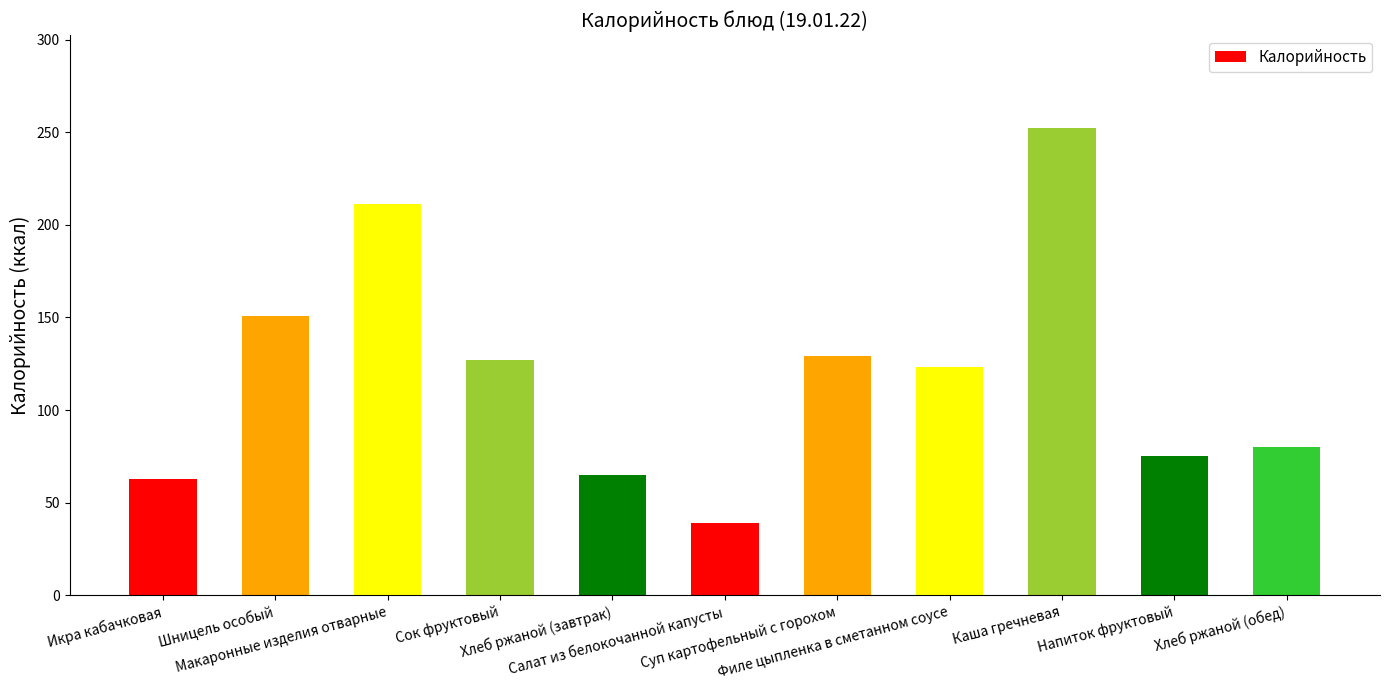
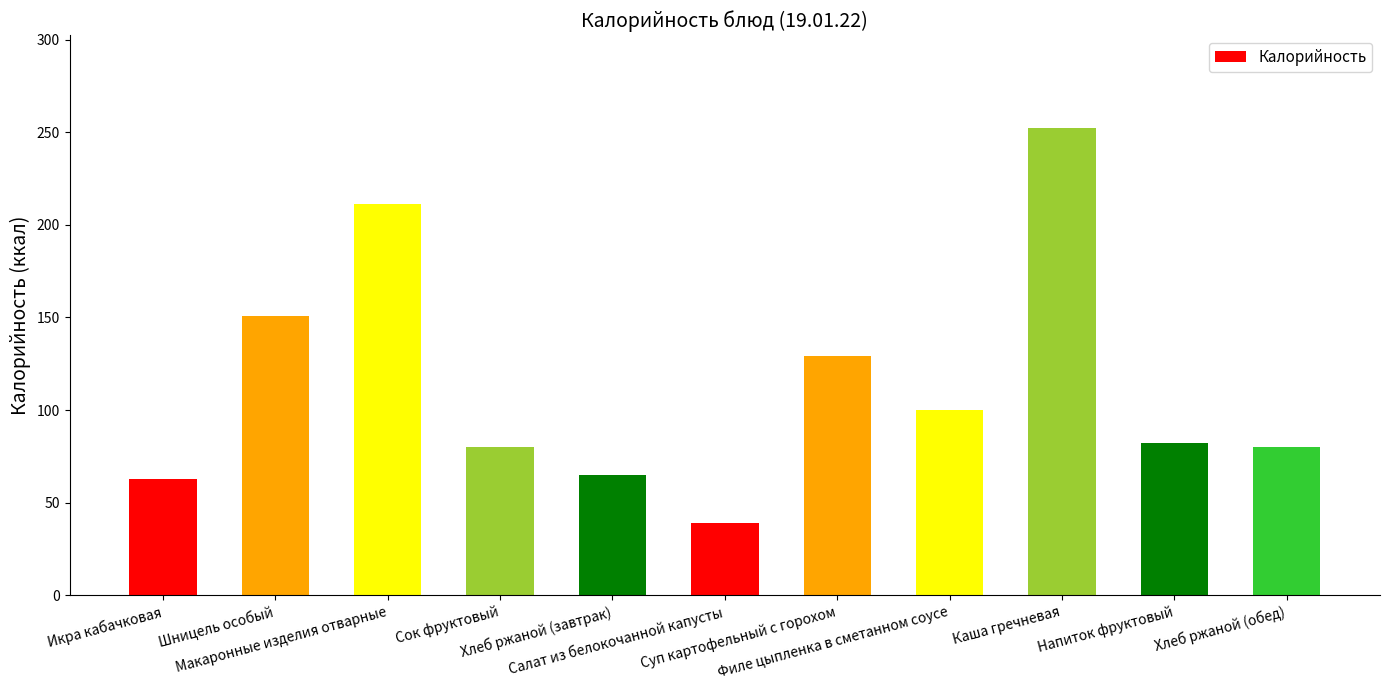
Сок фруктовый: 127 -> 80
Филе цыпленка в сметанном соусе: 123 -> 100
Напиток фруктовый: 75 -> 82
